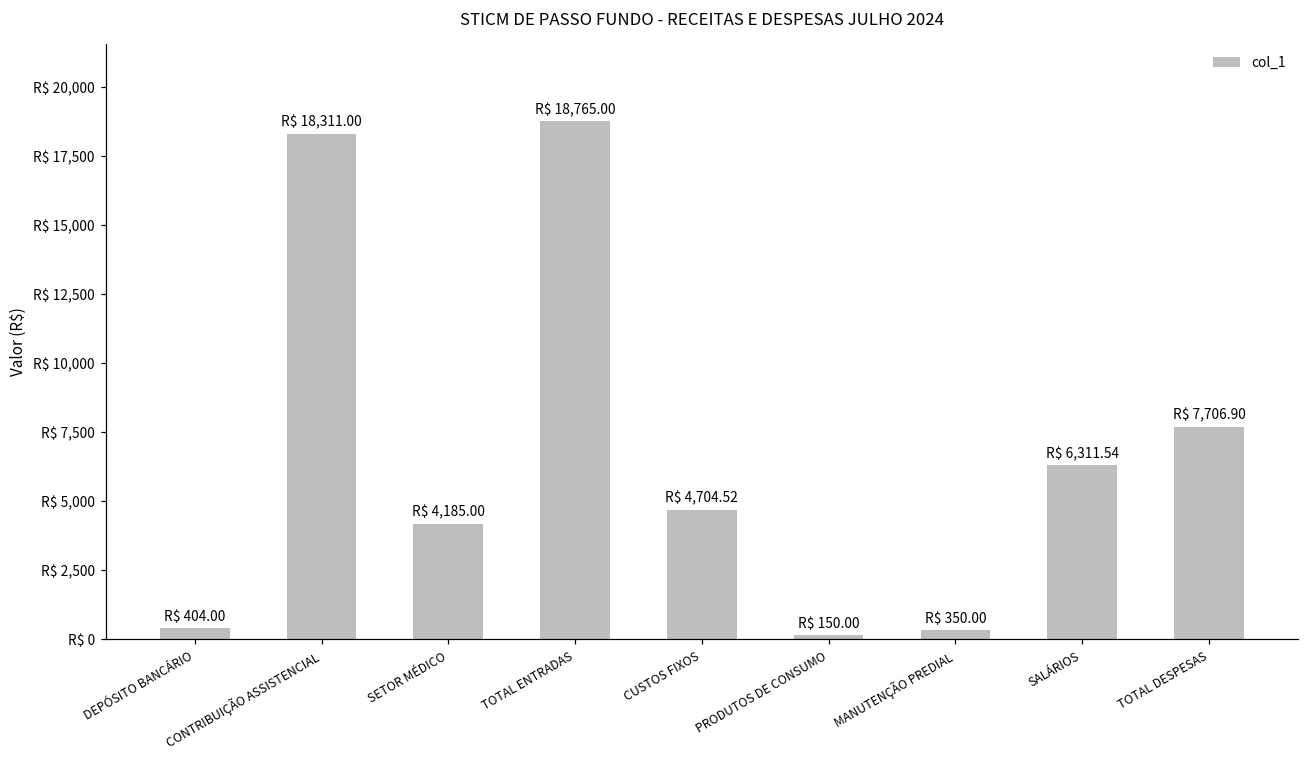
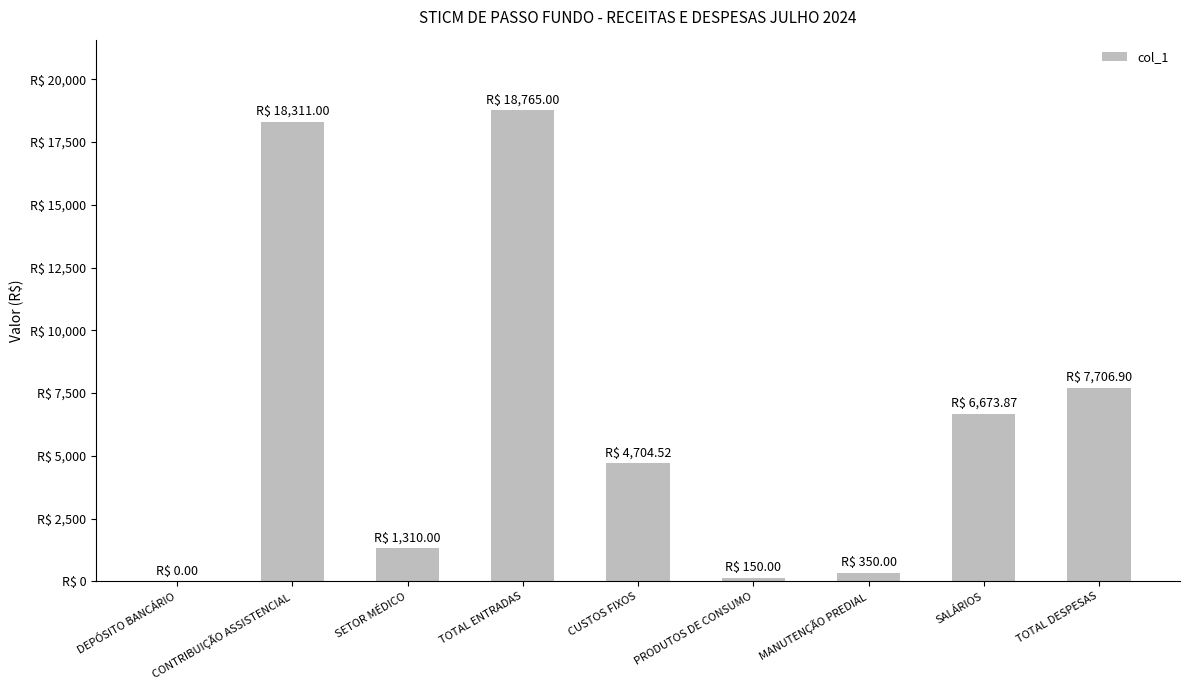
DEPÓSITO BANCÁRIO: 404.00 -> 0.00
SETOR MÉDICO: 4,185.00 -> 1,310.00
SALÁRIOS: 6,311.54 -> 6,673.87
